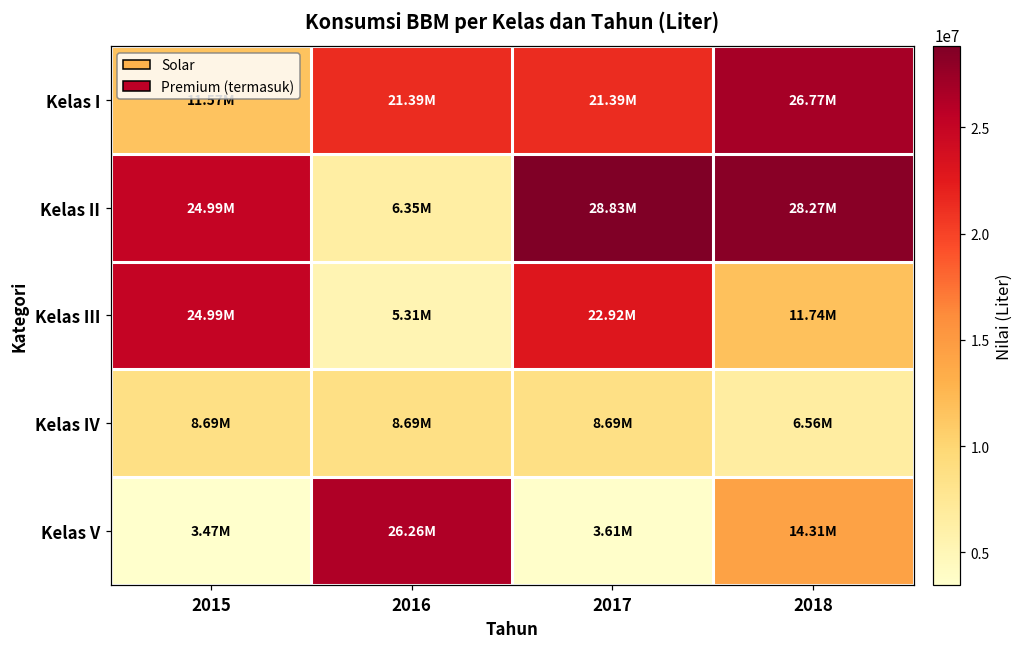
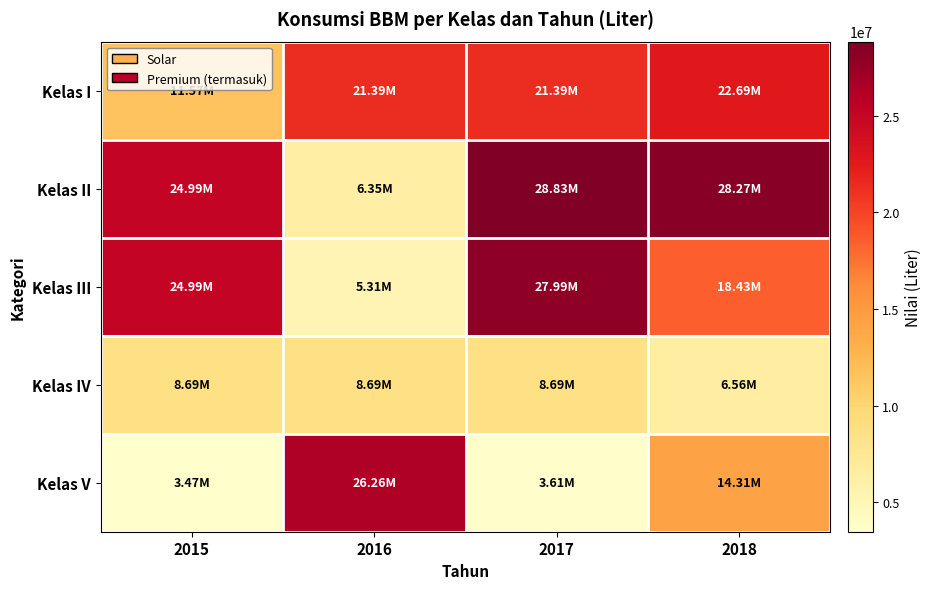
Kelas I, 2018: 26.77M -> 22.69M
Kelas III, 2017: 22.92M -> 27.99M
Kelas III, 2018: 11.74M -> 18.43M
